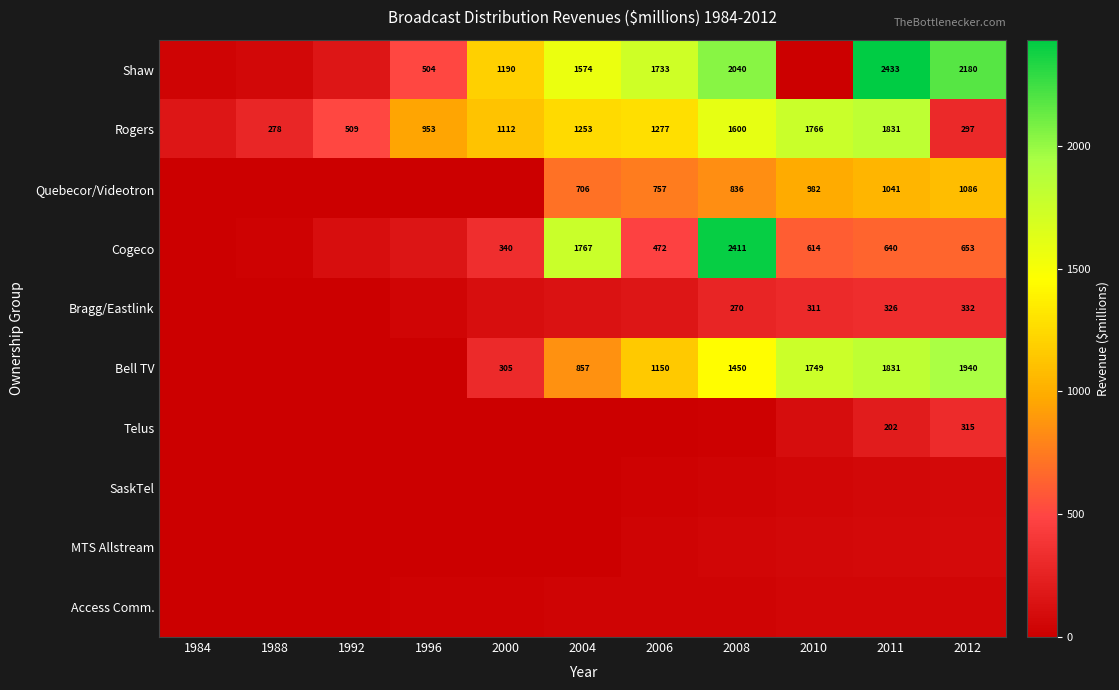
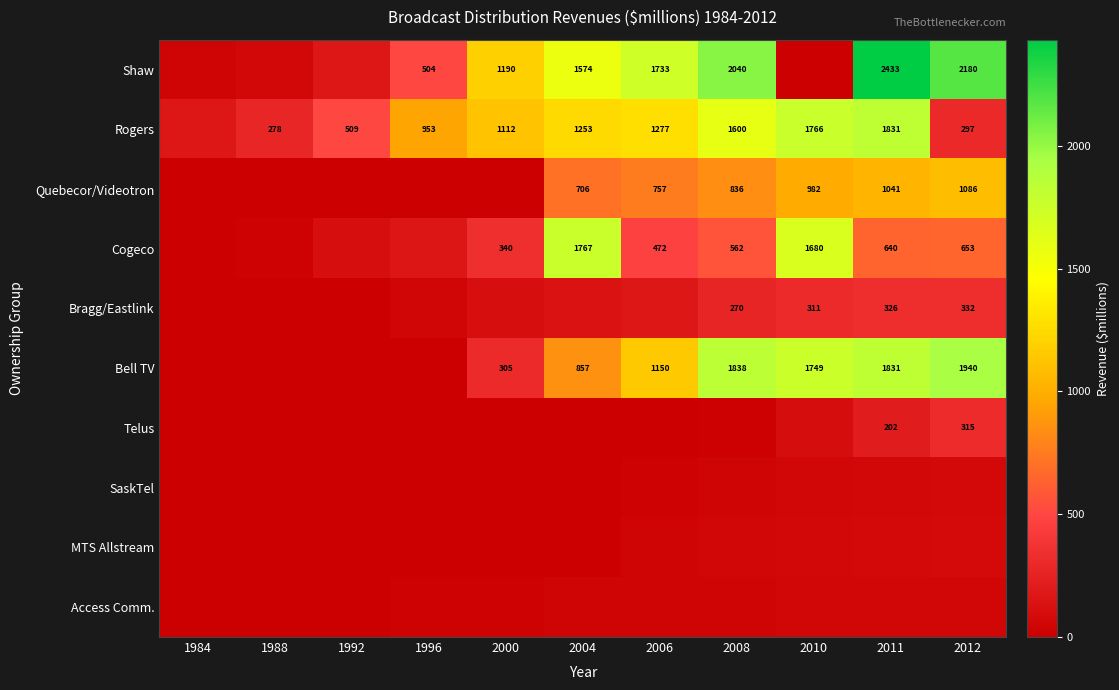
Cogeco, 2008: 2411 -> 562
Cogeco, 2010: 614 -> 1680
Bell TV, 2008: 1450 -> 1838
